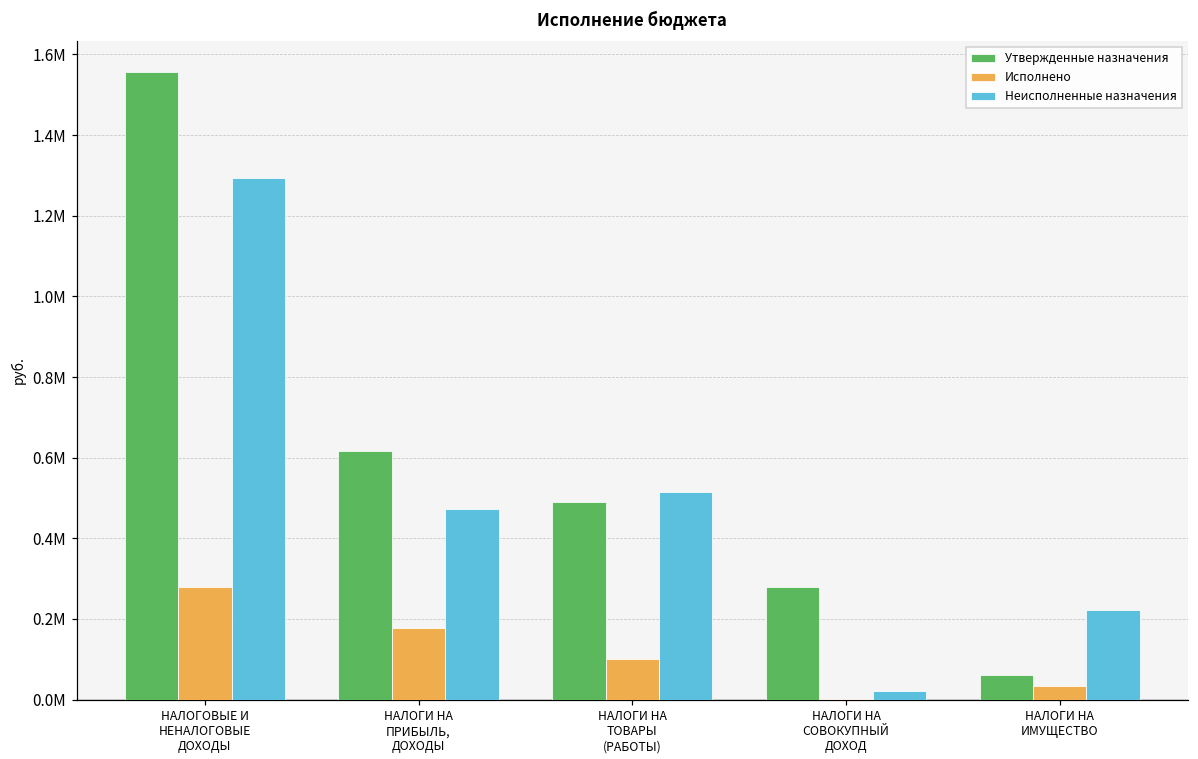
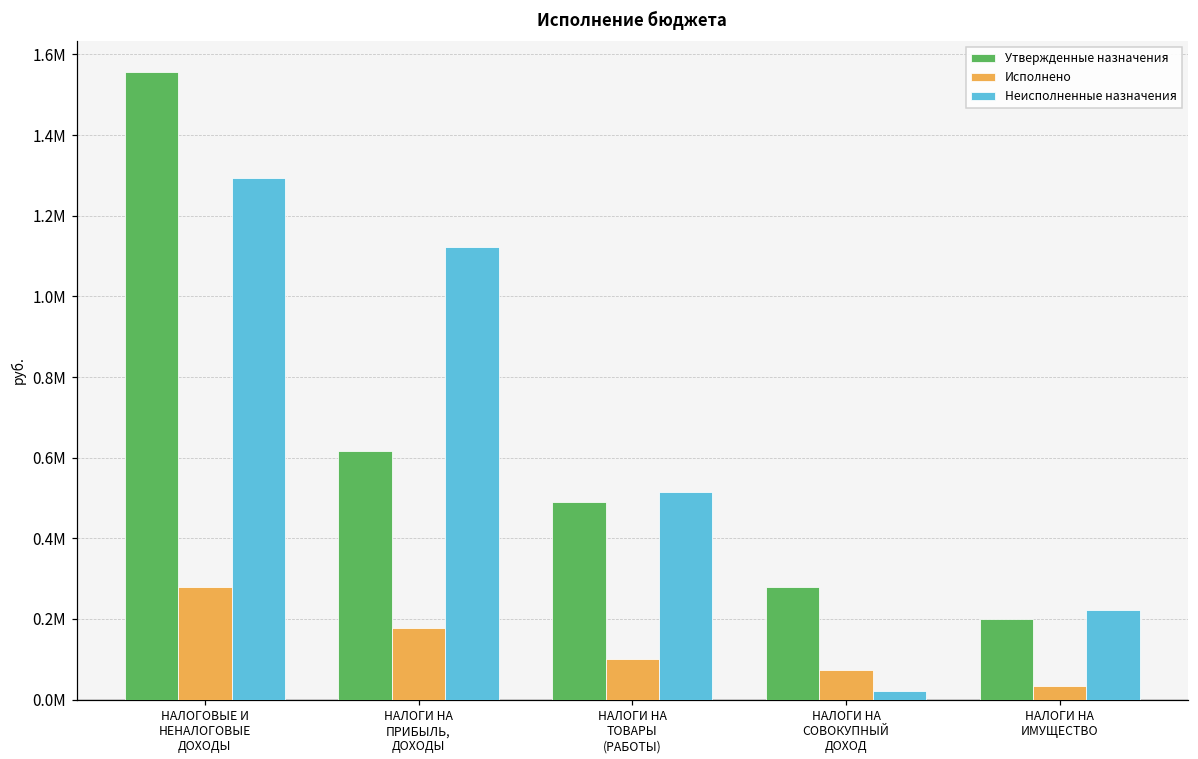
Неисполненные назначения, НАЛОГИ НА ПРИБЫЛЬ, ДОХОДЫ: 470000 -> 1120000
Исполнено, НАЛОГИ НА СОВОКУПНЫЙ ДОХОД: 0 -> 70000
Утвержденные назначения, НАЛОГИ НА ИМУЩЕСТВО: 60000 -> 200000
